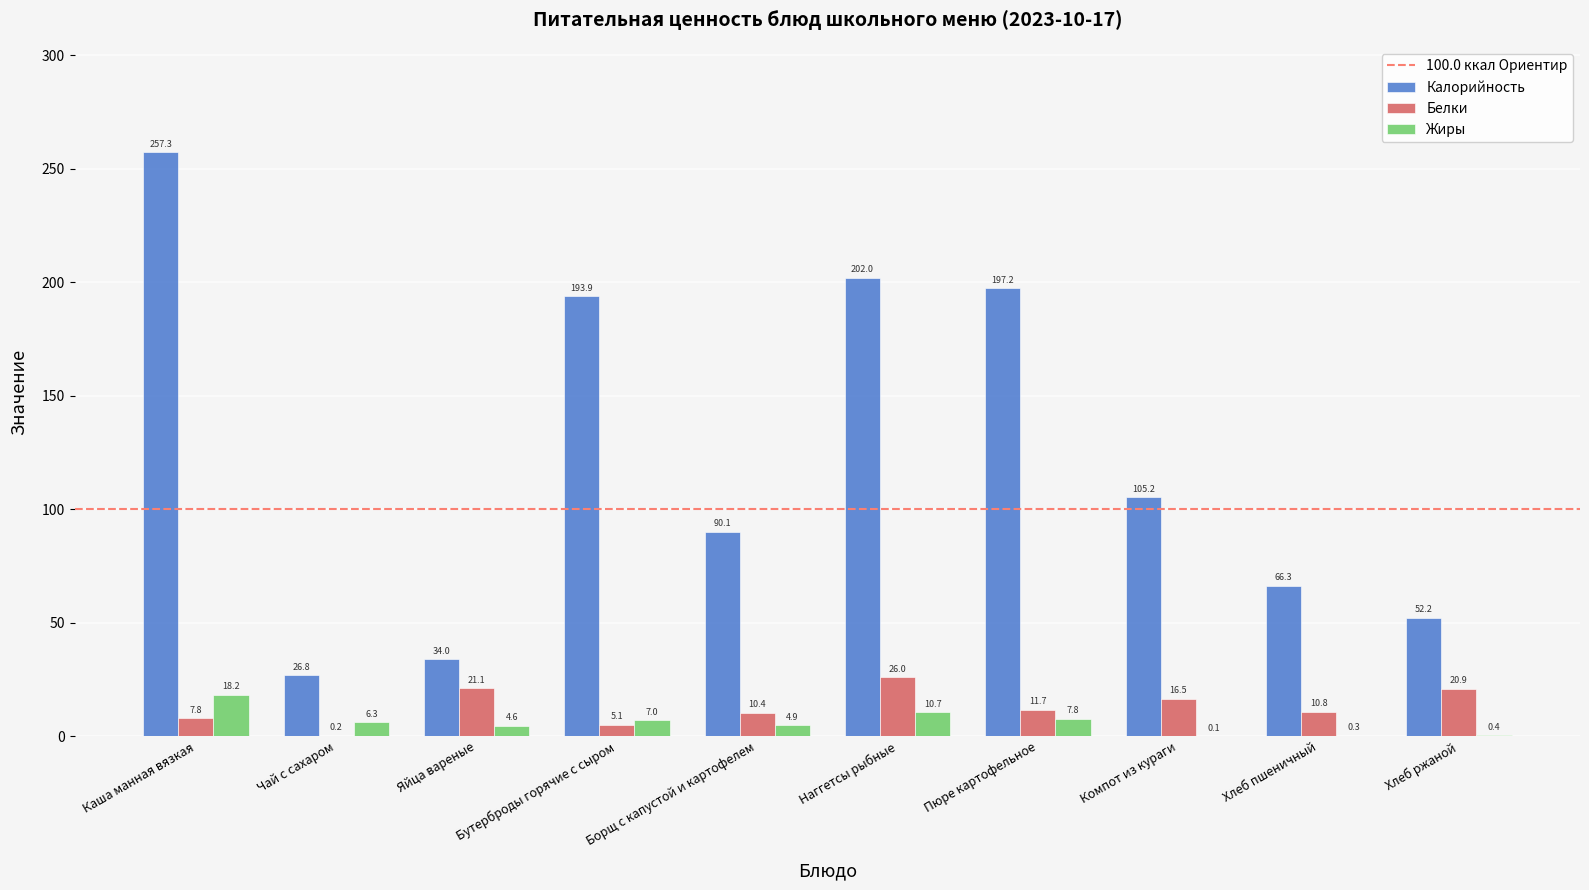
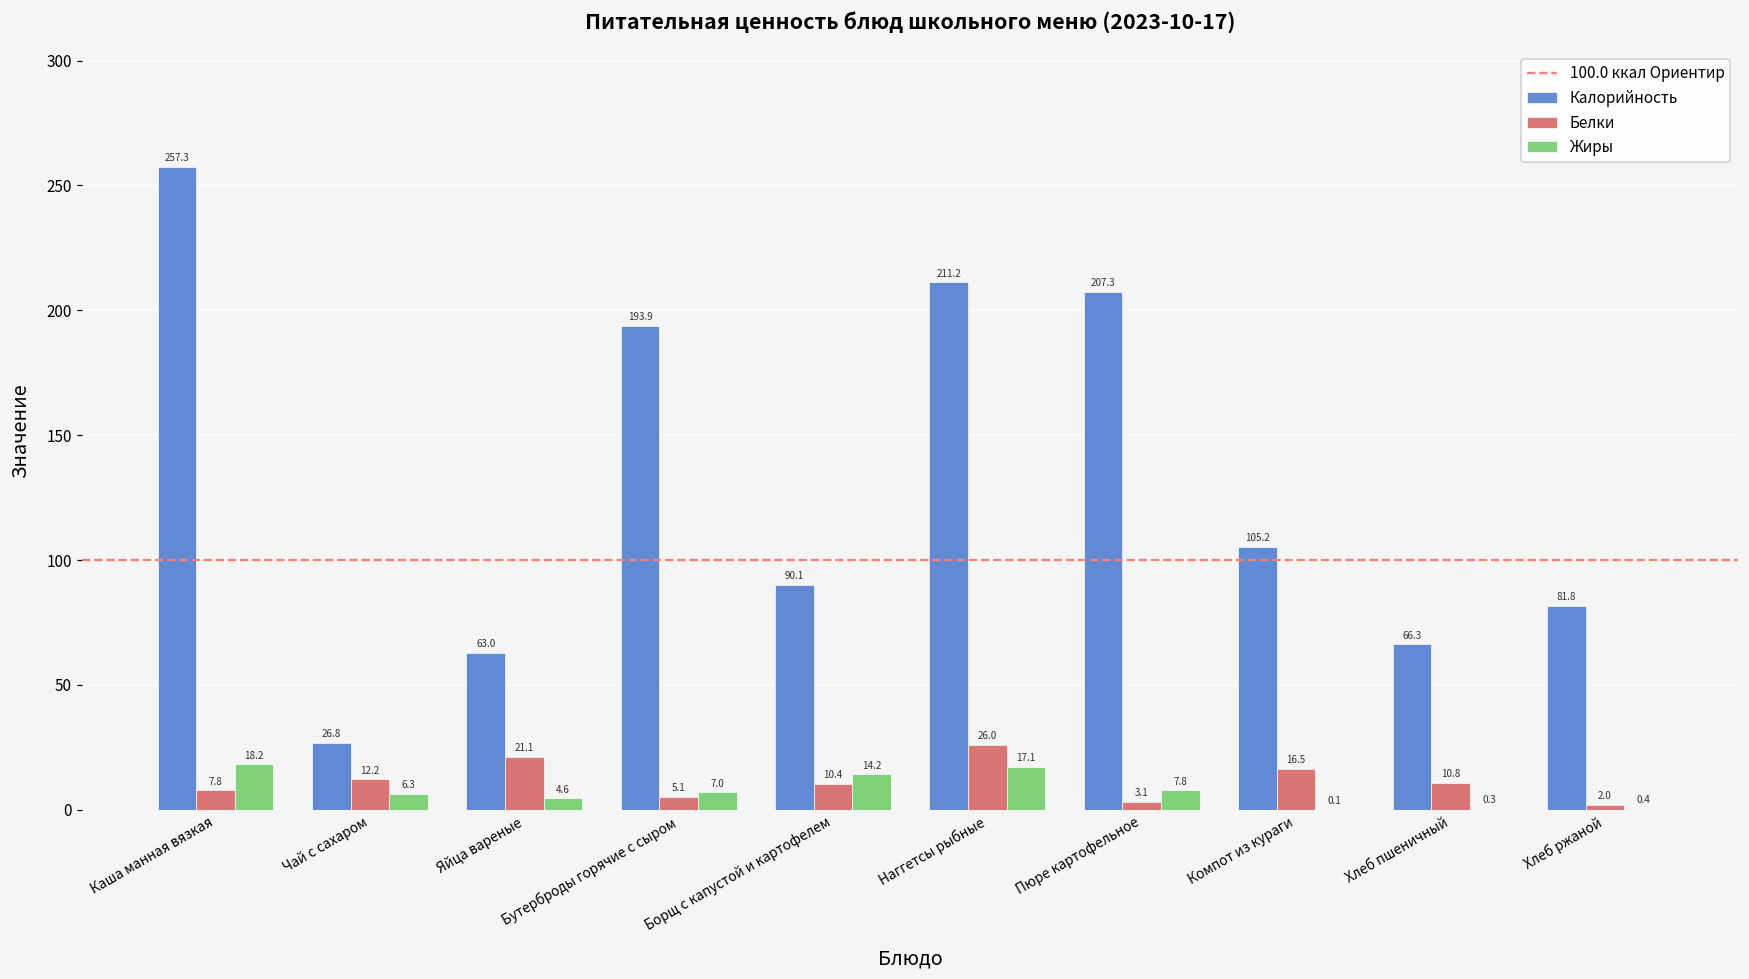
Белки, Чай с сахаром: 0.2 -> 12.2
Калорийность, Яйца вареные: 34.0 -> 63.0
Жиры, Борщ с капустой и картофелем: 4.9 -> 14.2
Калорийность, Наггетсы рыбные: 202.0 -> 211.2
Жиры, Наггетсы рыбные: 10.7 -> 17.1
Калорийность, Пюре картофельное: 197.2 -> 207.3
Белки, Пюре картофельное: 11.7 -> 3.1
Калорийность, Хлеб ржаной: 52.2 -> 81.8
Белки, Хлеб ржаной: 20.9 -> 2.0
